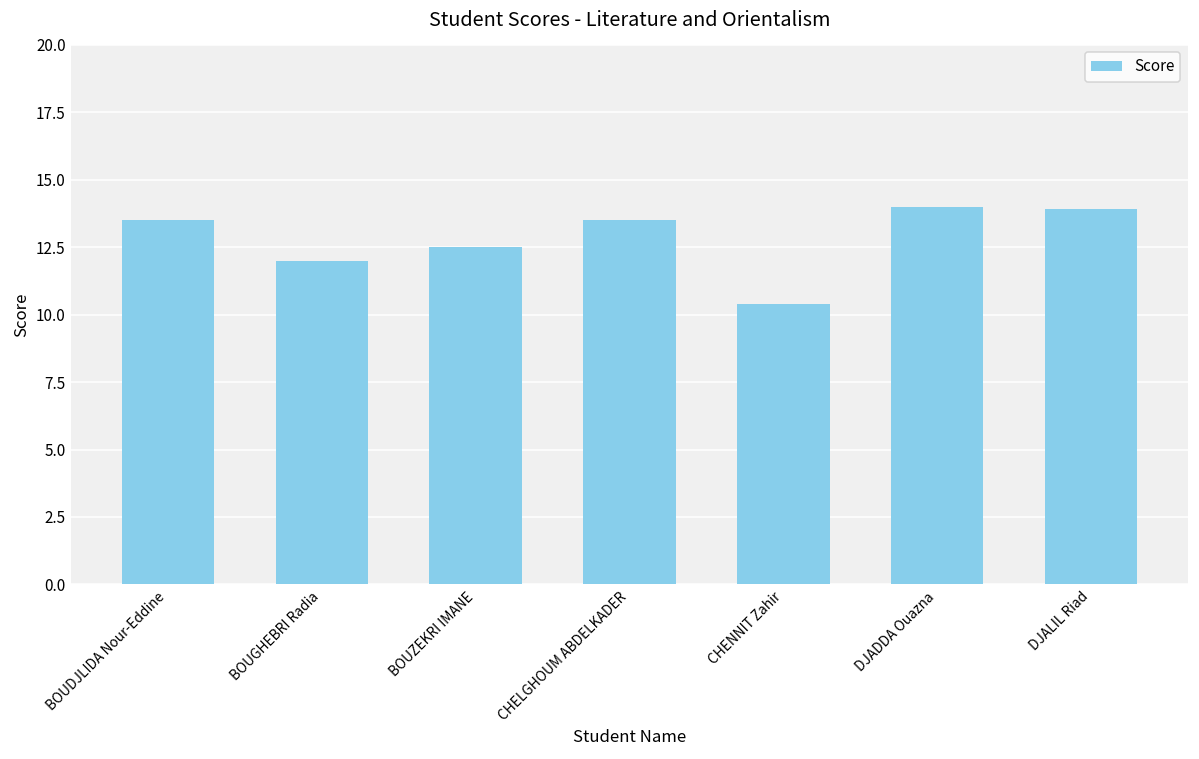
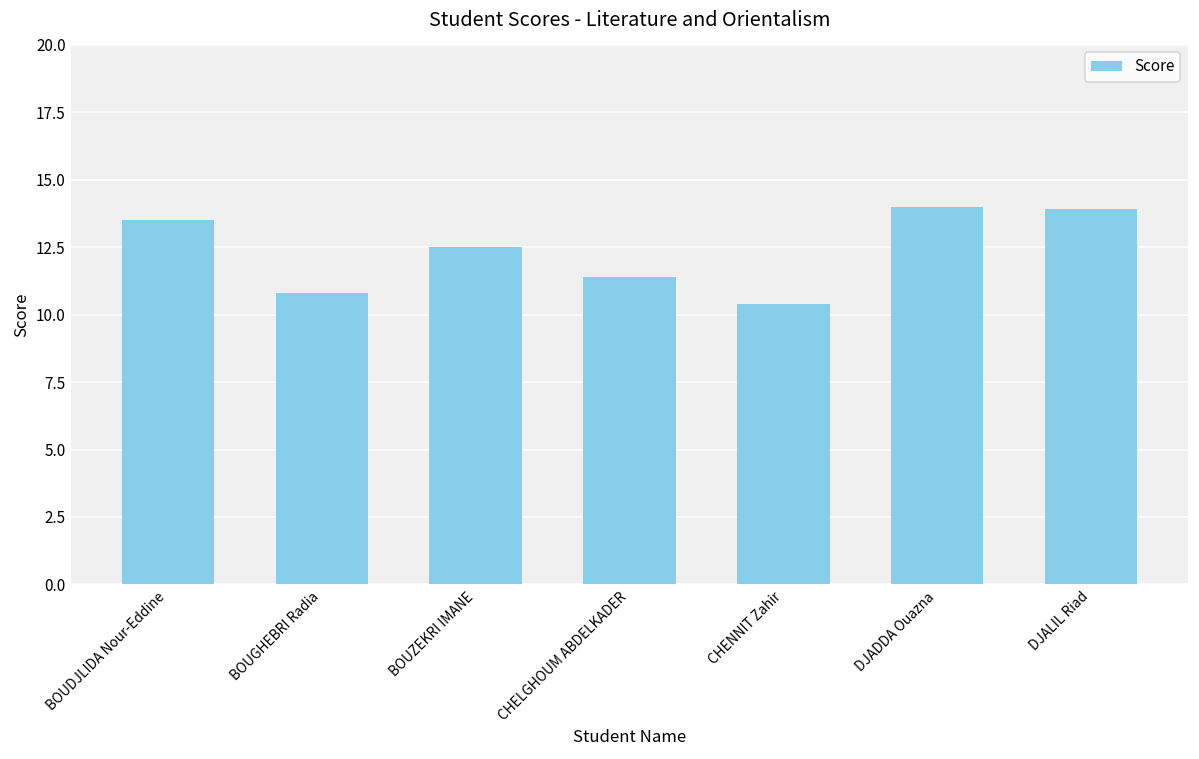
BOUGHEBRI Radia: 12.0 -> 10.8
CHELGHOUM ABDELKADER: 13.5 -> 11.4
